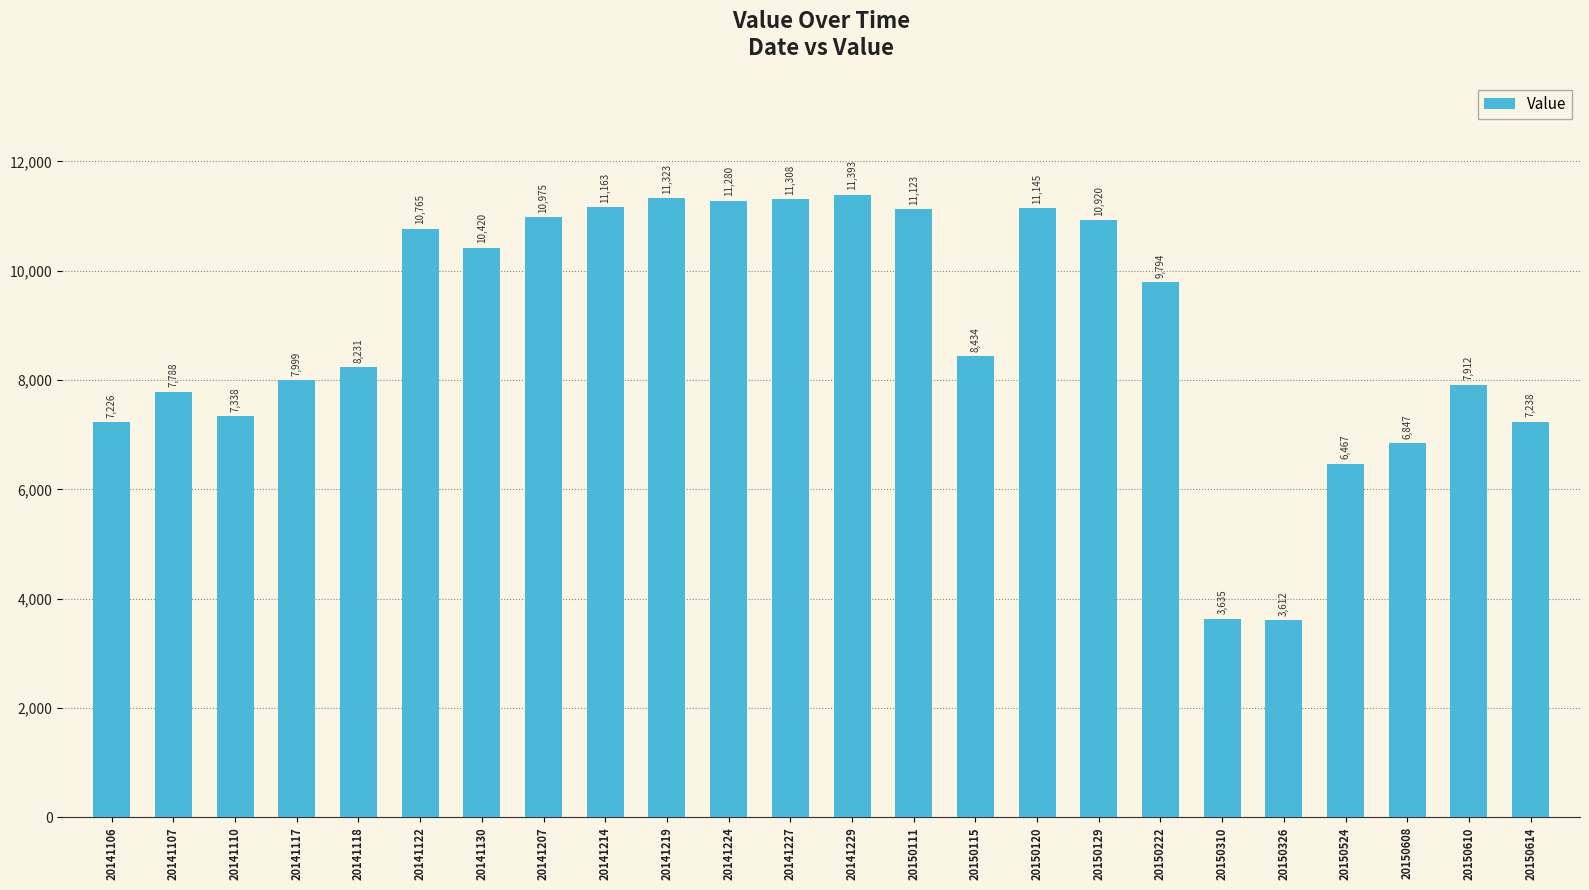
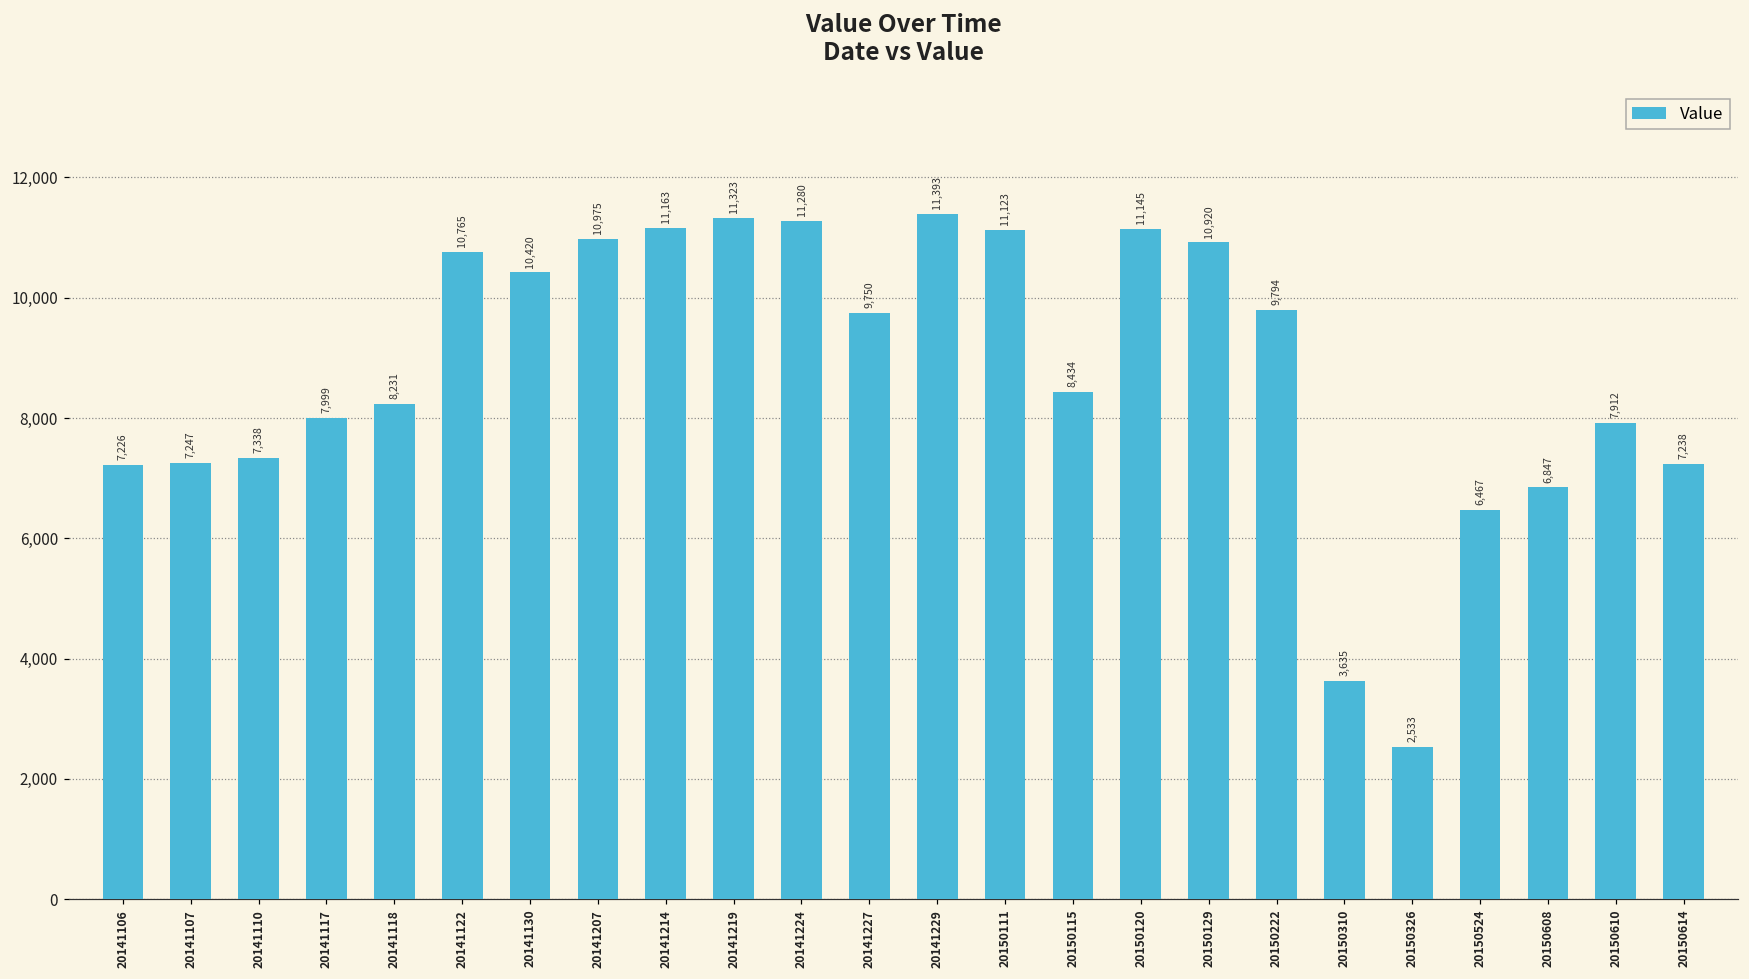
20141107: 7,788 -> 7,247
20141227: 11,308 -> 9,750
20150326: 3,612 -> 2,533
